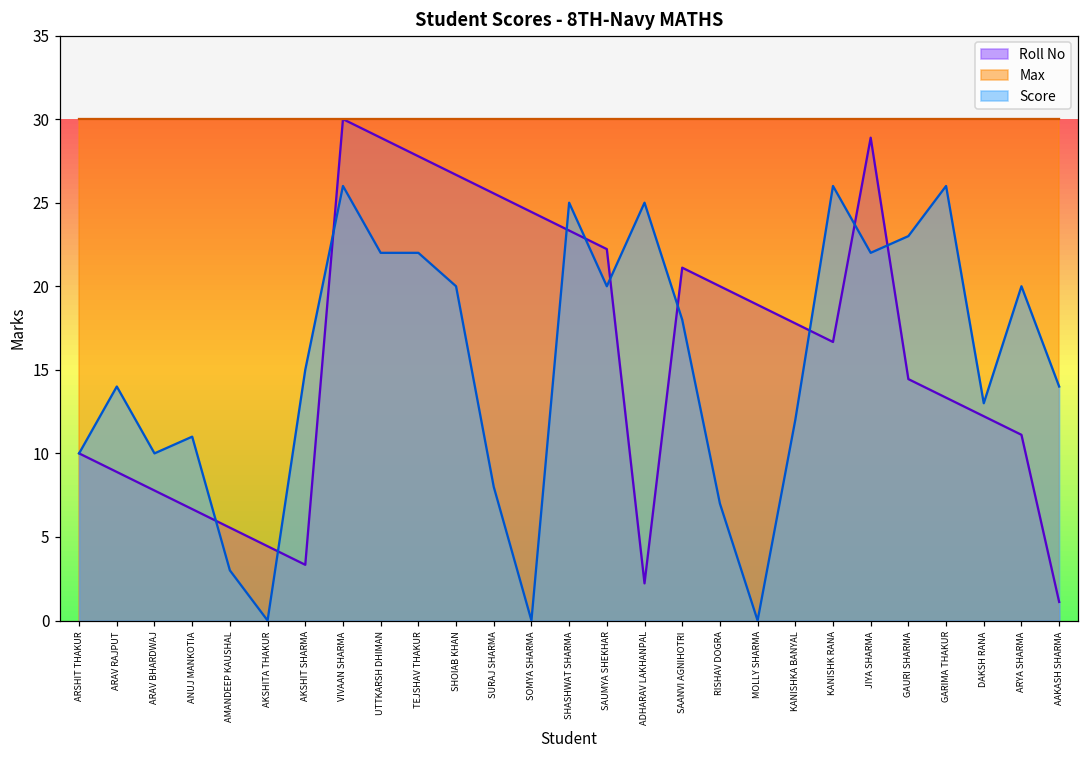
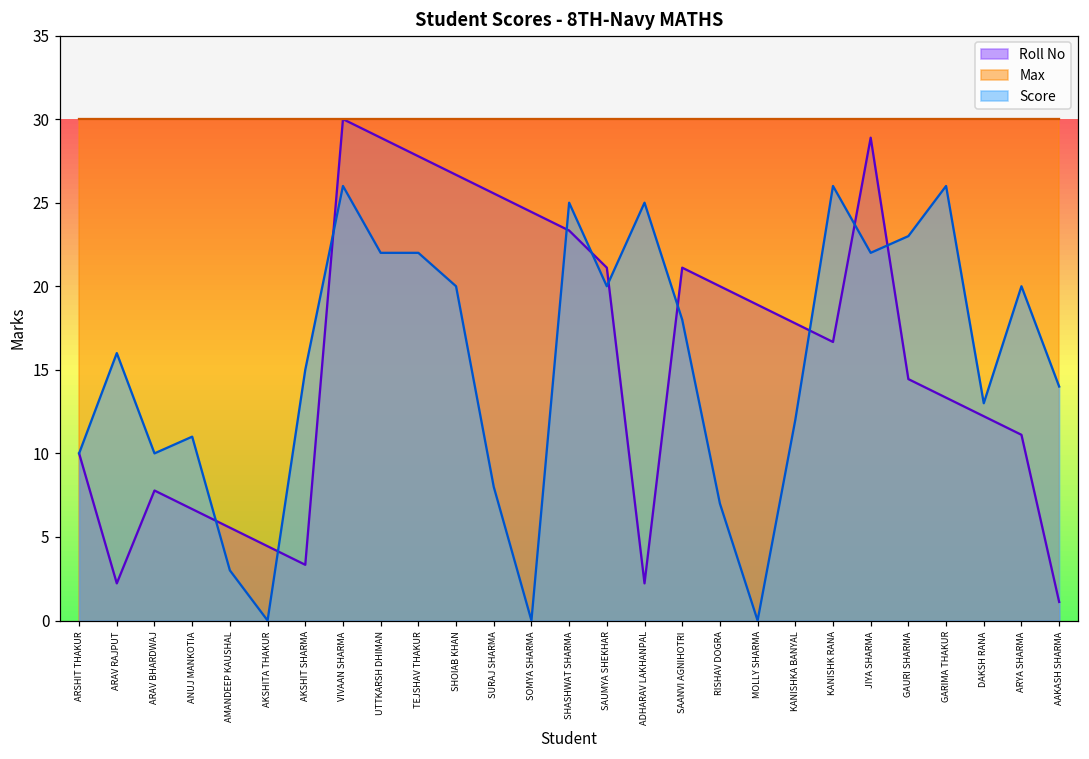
Roll No, ARAV RAJPUT: 8.9 -> 2.2
Score, ARAV RAJPUT: 14 -> 16
Roll No, SAUMYA SHEKHAR: 22.2 -> 21.1
